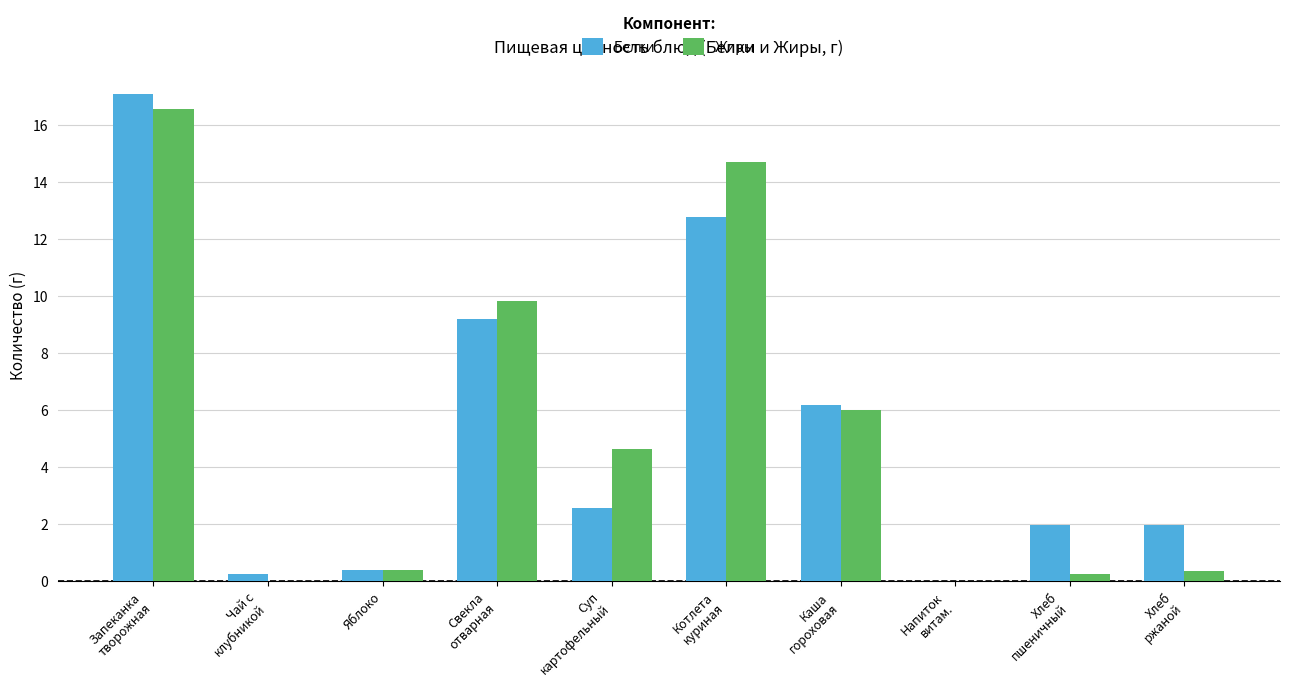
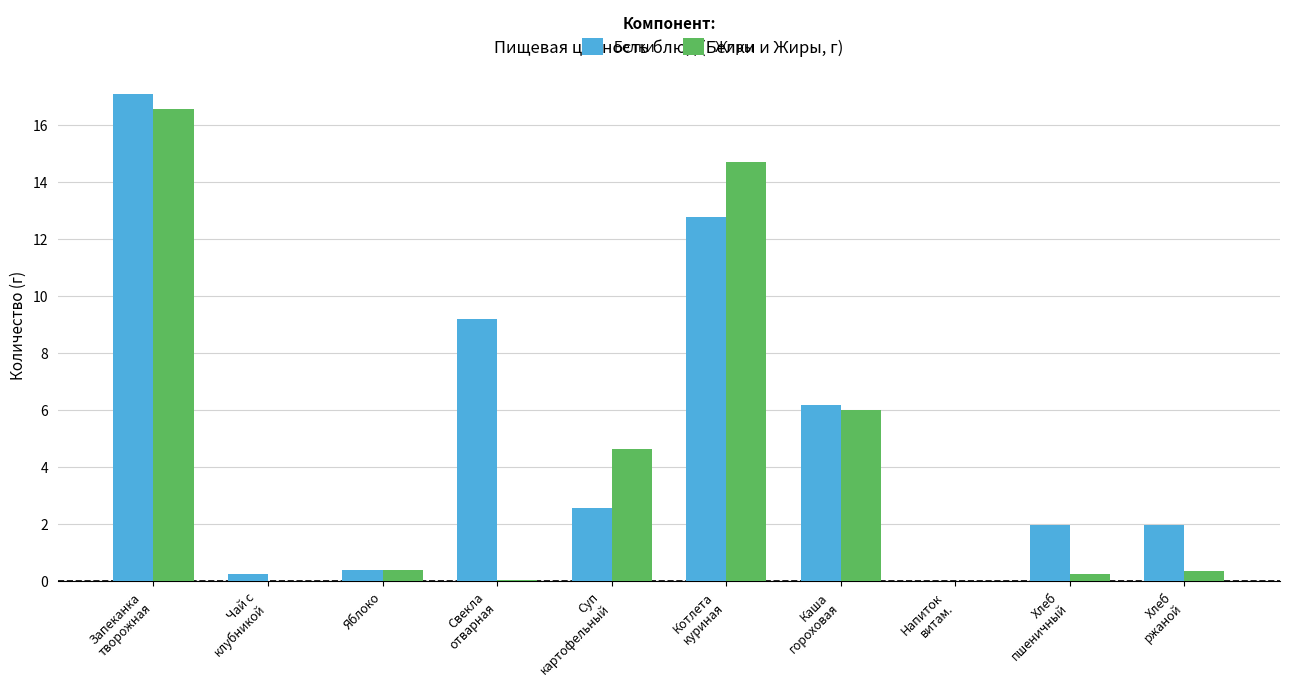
Жиры, Свекла отварная: 9.8 -> 0.1
